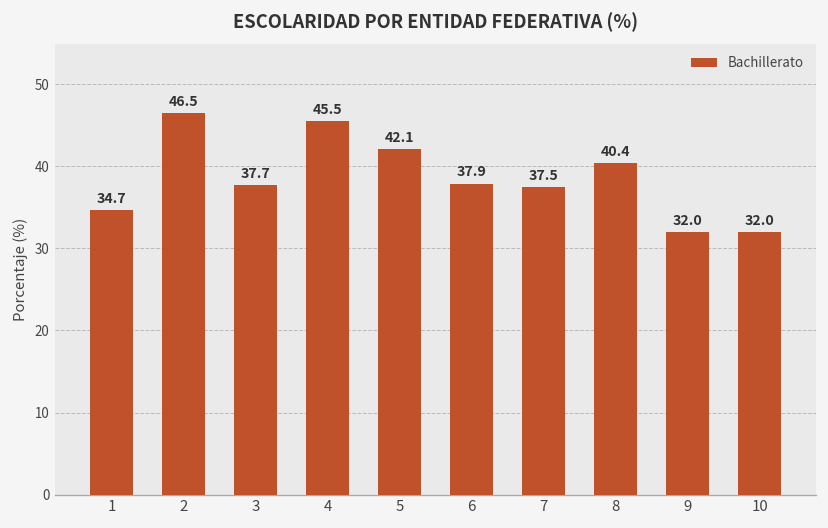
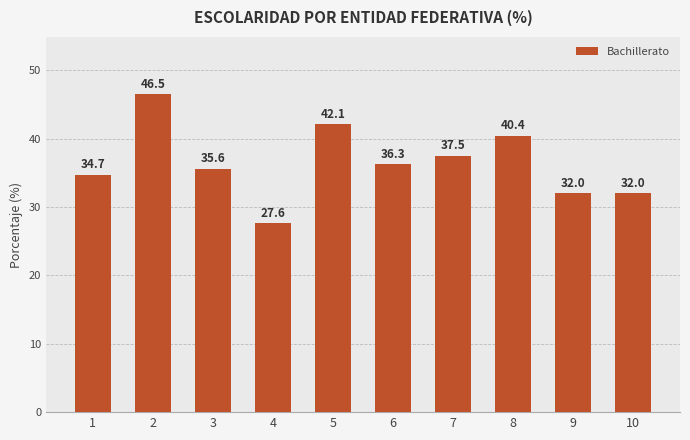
3: 37.7 -> 35.6
4: 45.5 -> 27.6
6: 37.9 -> 36.3
